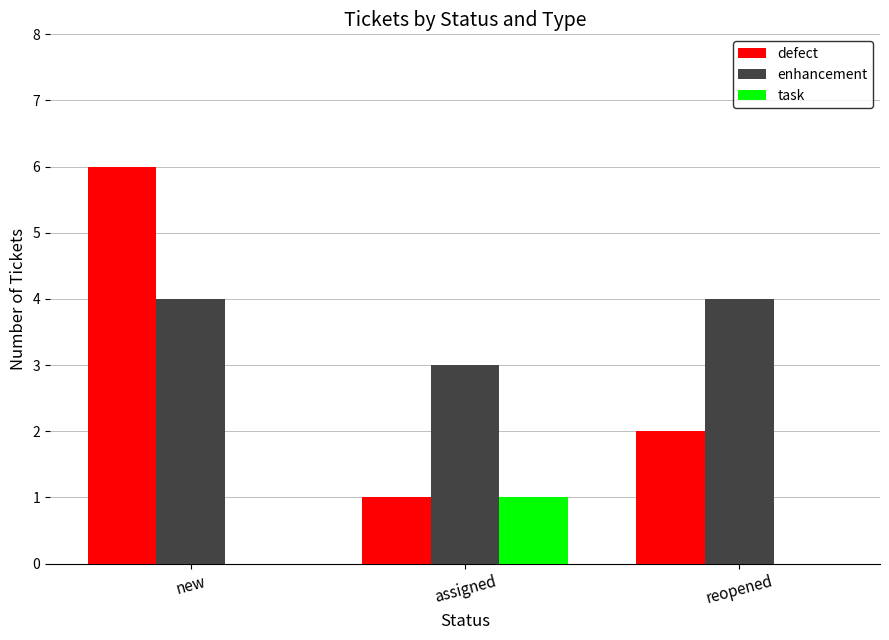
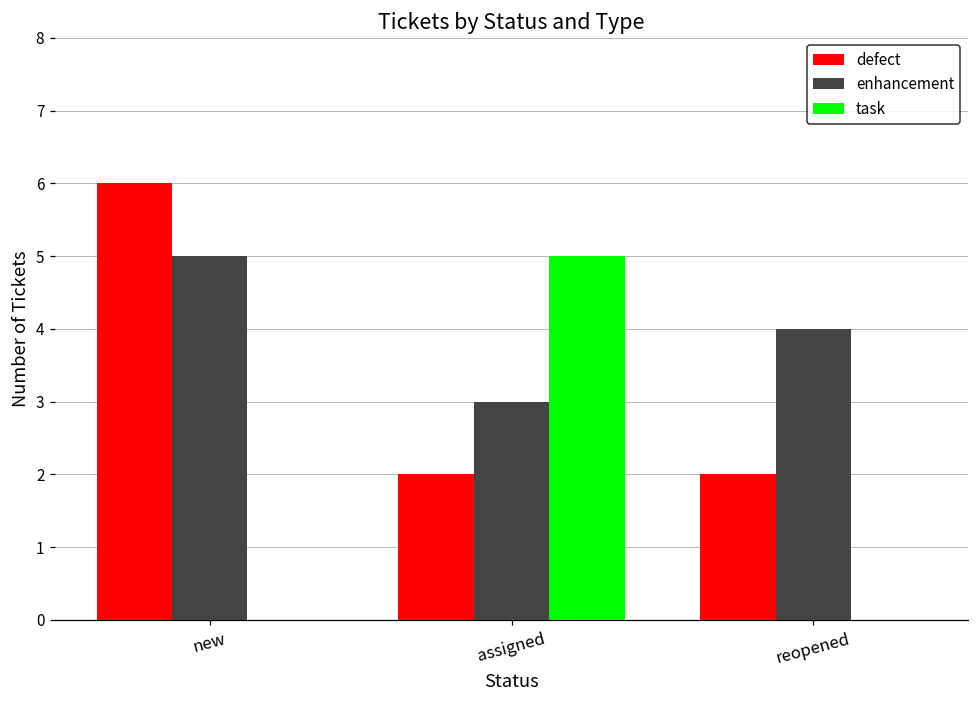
enhancement, new: 4 -> 5
defect, assigned: 1 -> 2
task, assigned: 1 -> 5
